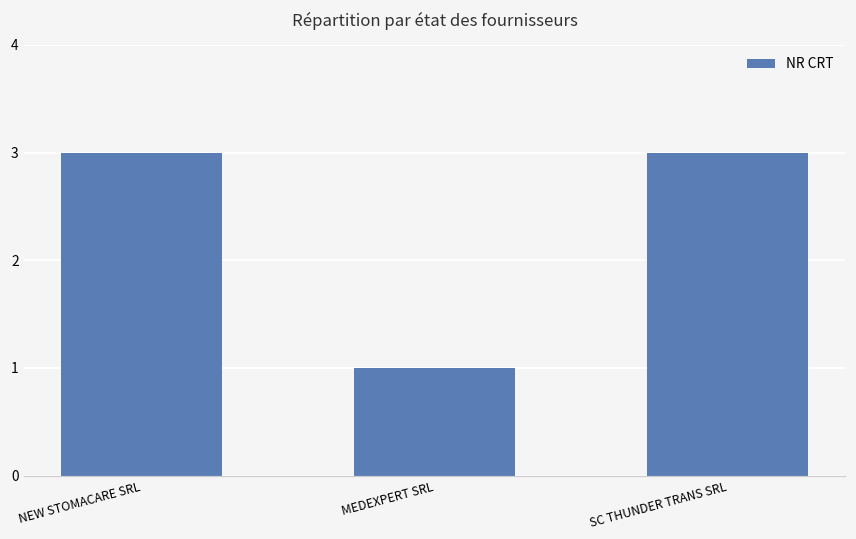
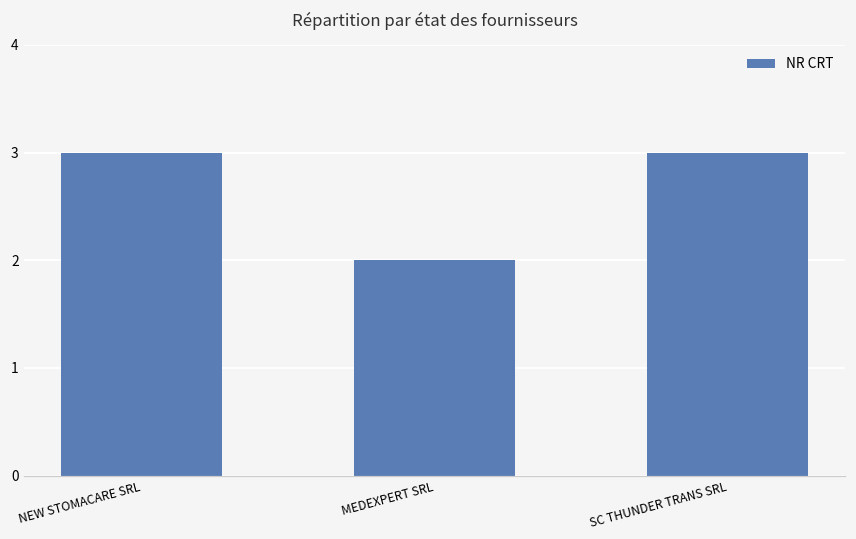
MEDEXPERT SRL: 1 -> 2
